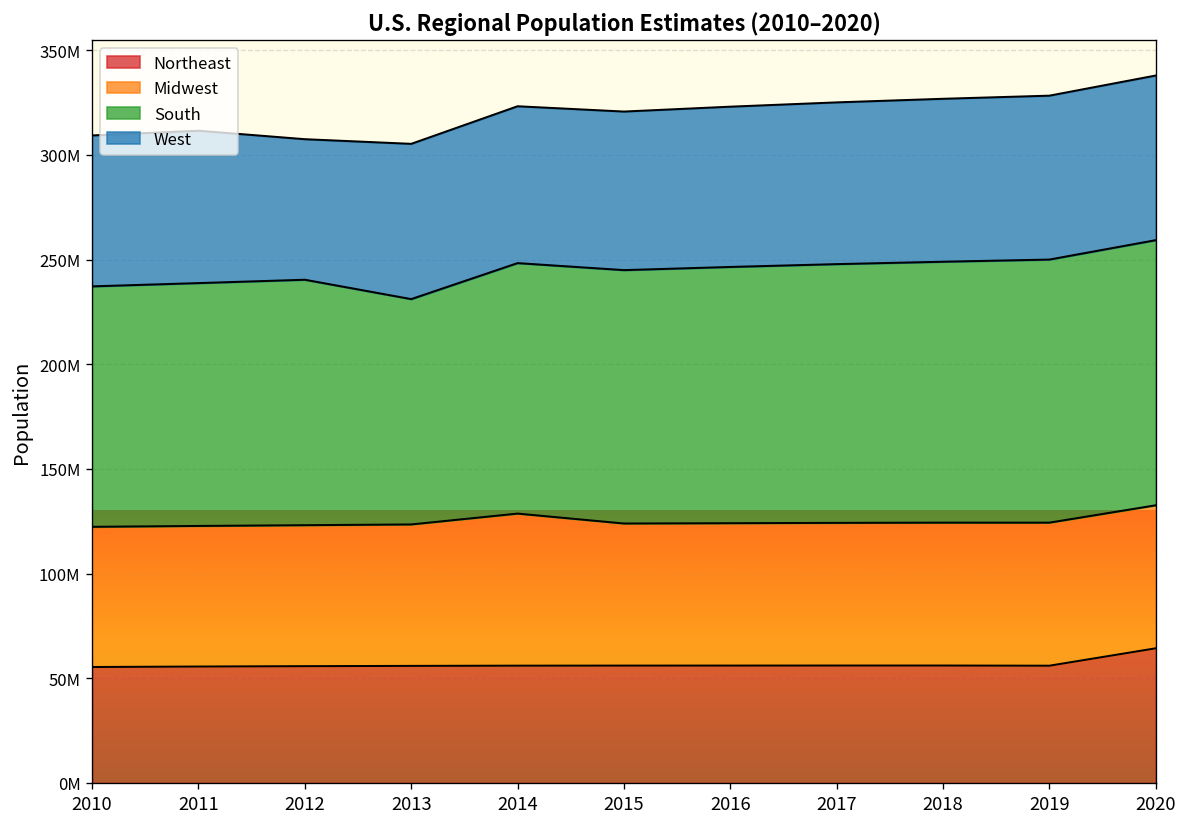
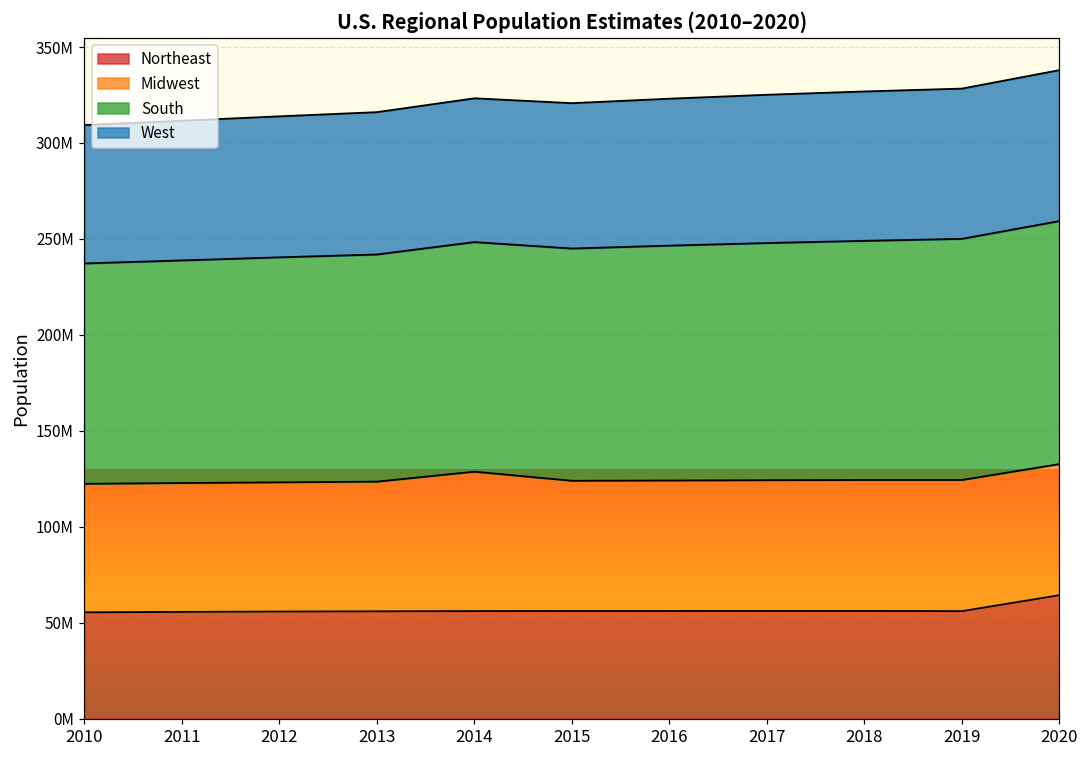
West, 2012: 67000000 -> 73000000
South, 2013: 108000000 -> 118000000
